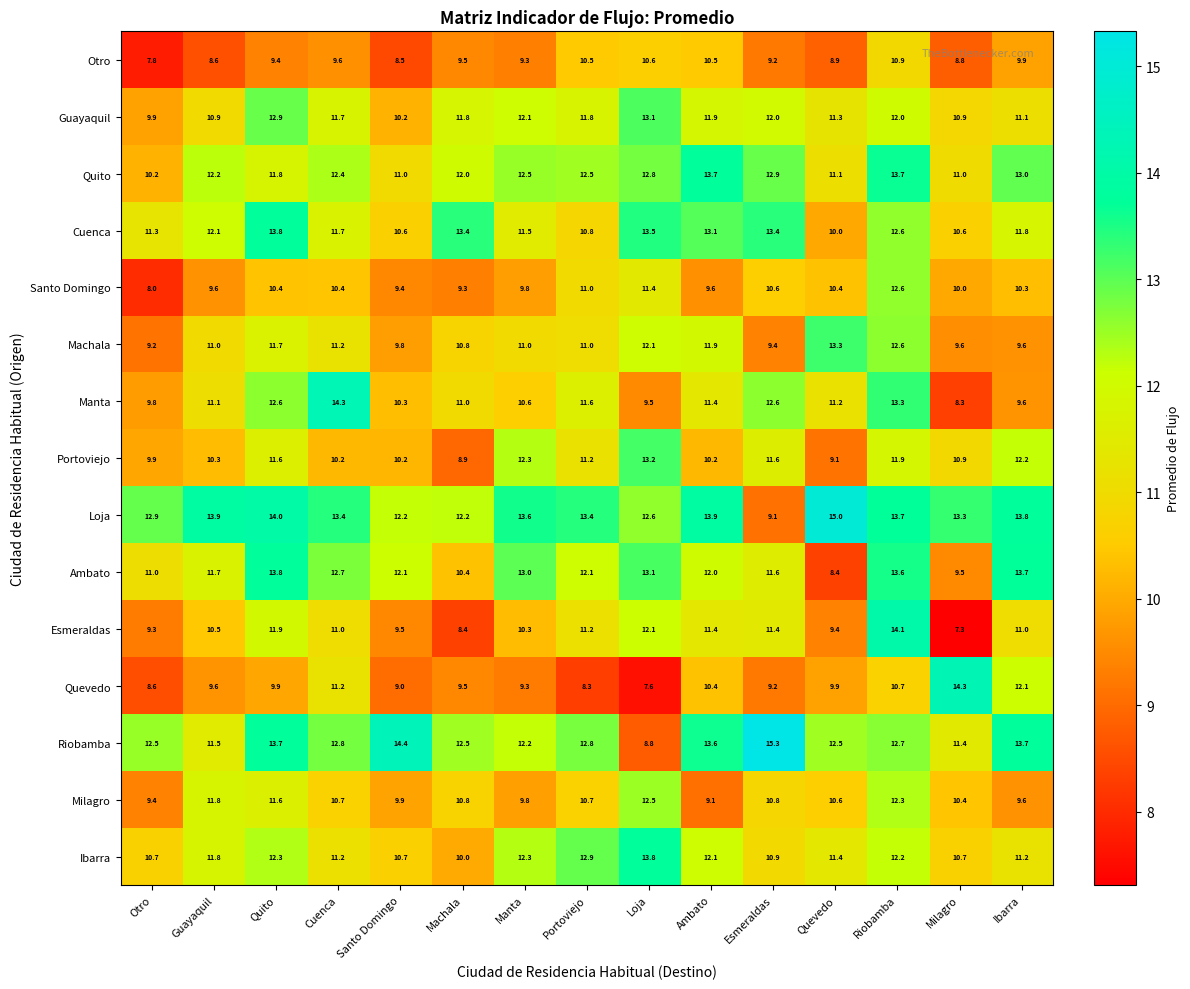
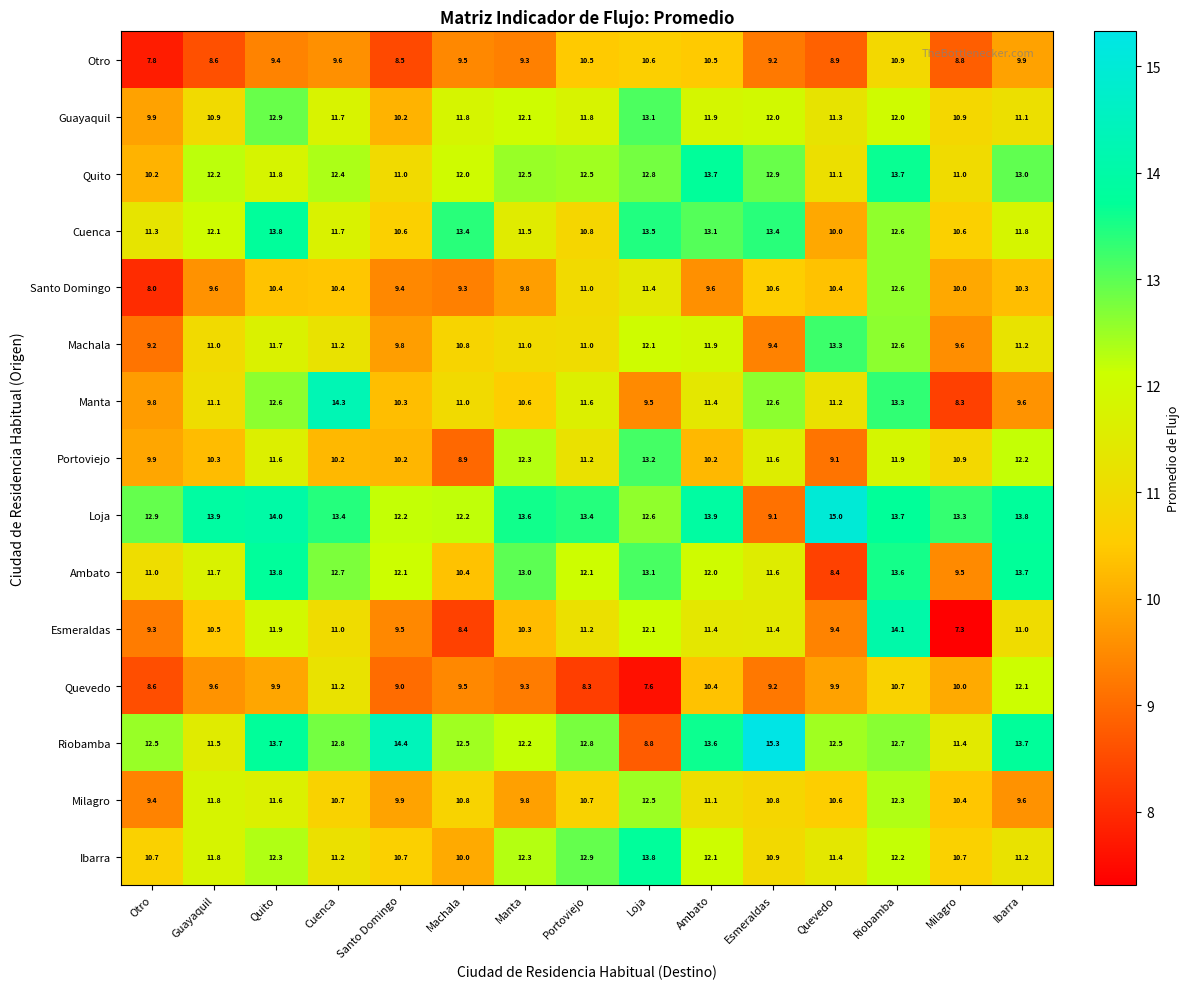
Machala, Ibarra: 9.6 -> 11.2
Quevedo, Milagro: 14.3 -> 10.0
Milagro, Ambato: 9.1 -> 11.1
